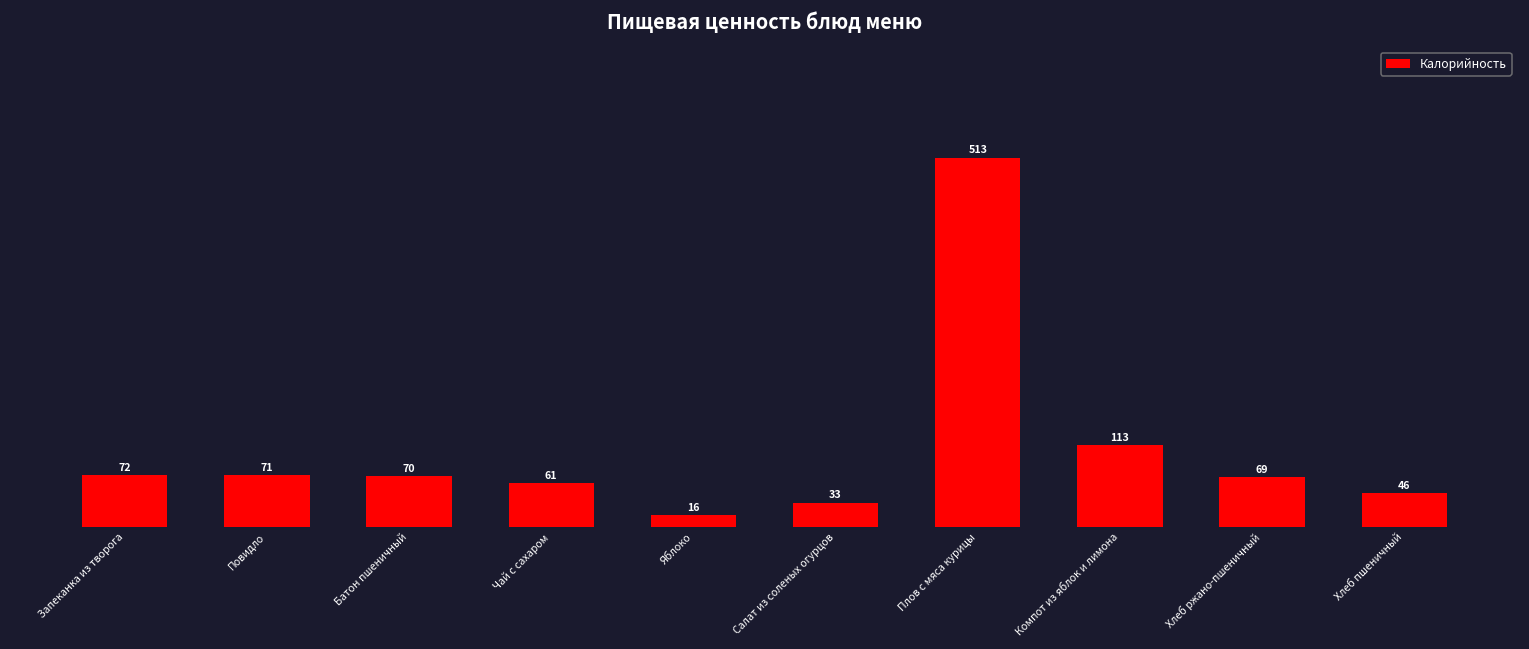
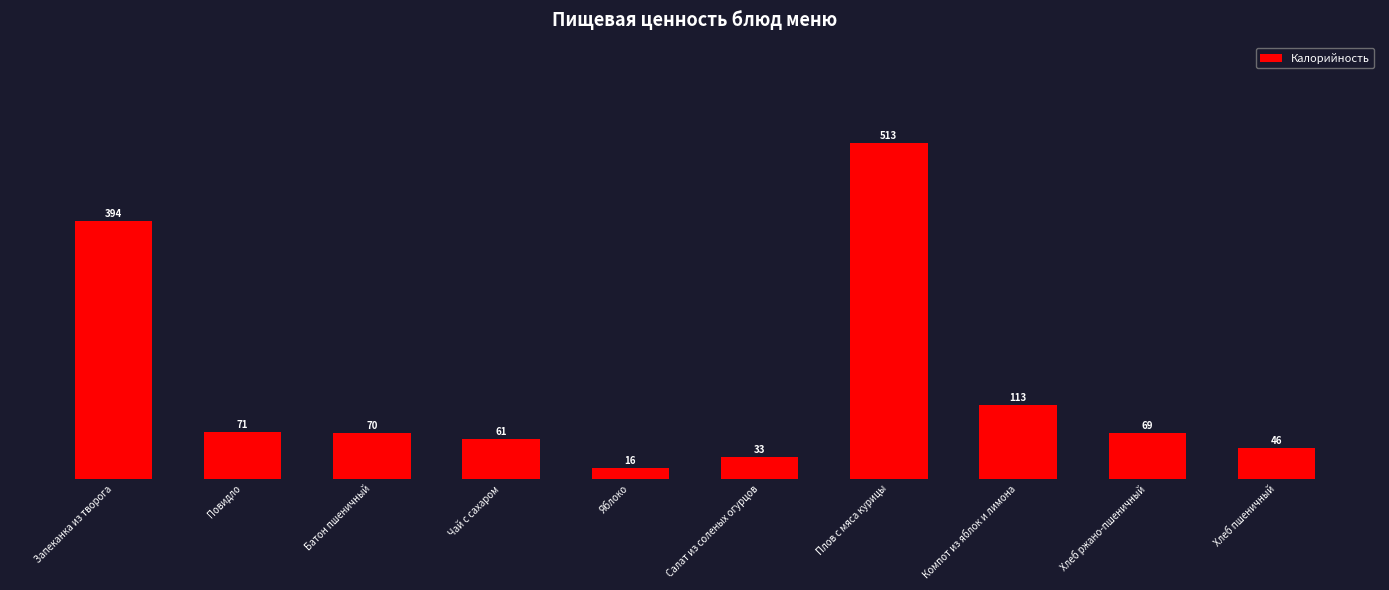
Запеканка из творога: 72 -> 394
